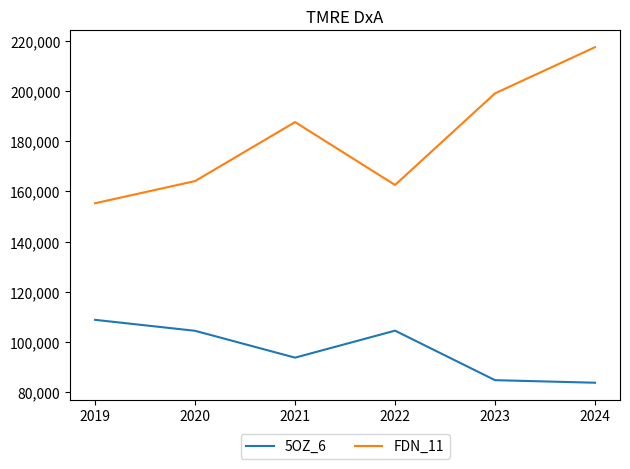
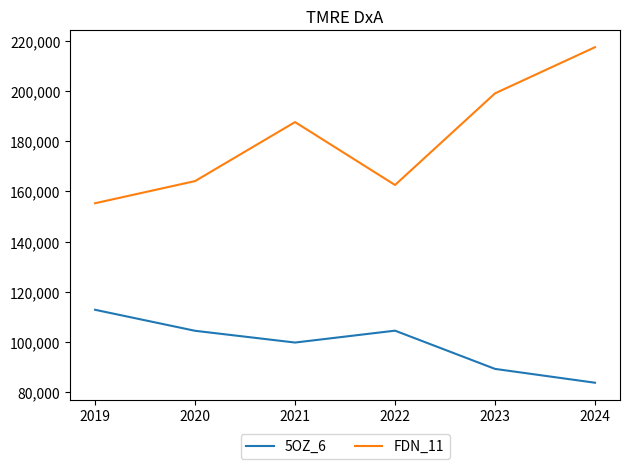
5OZ_6, 2019: 109,000 -> 113,000
5OZ_6, 2021: 94,000 -> 100,000
5OZ_6, 2023: 85,000 -> 89,000
